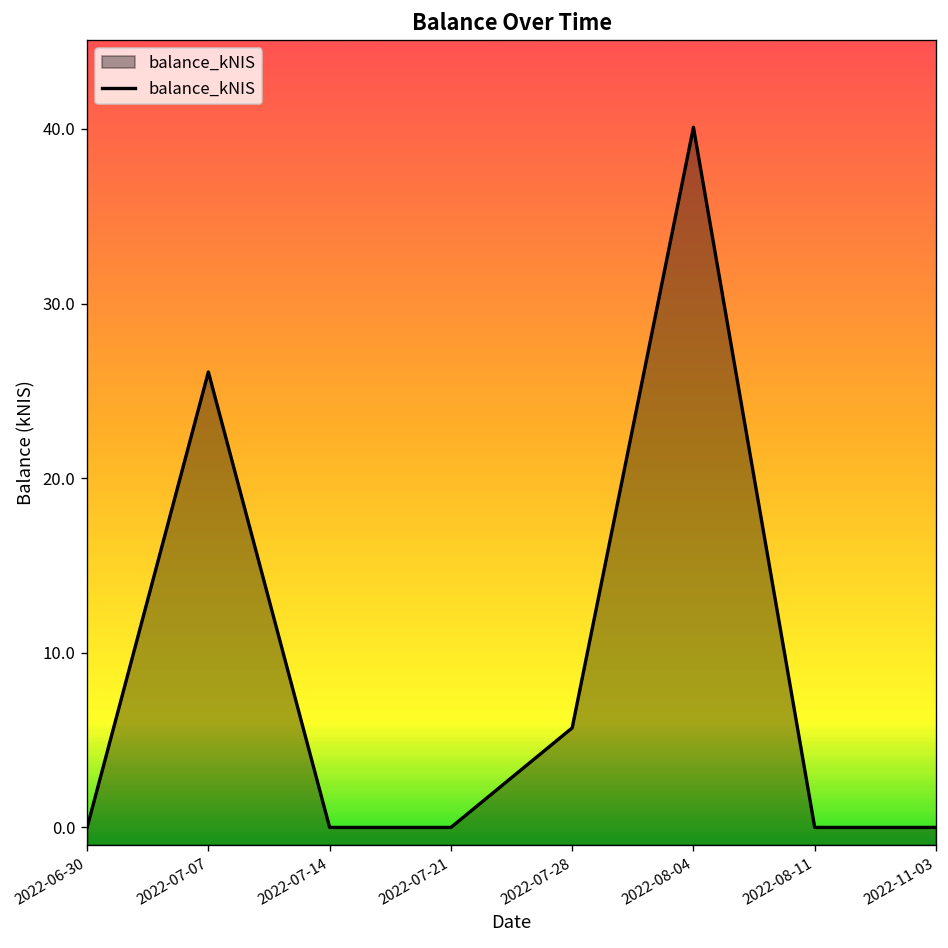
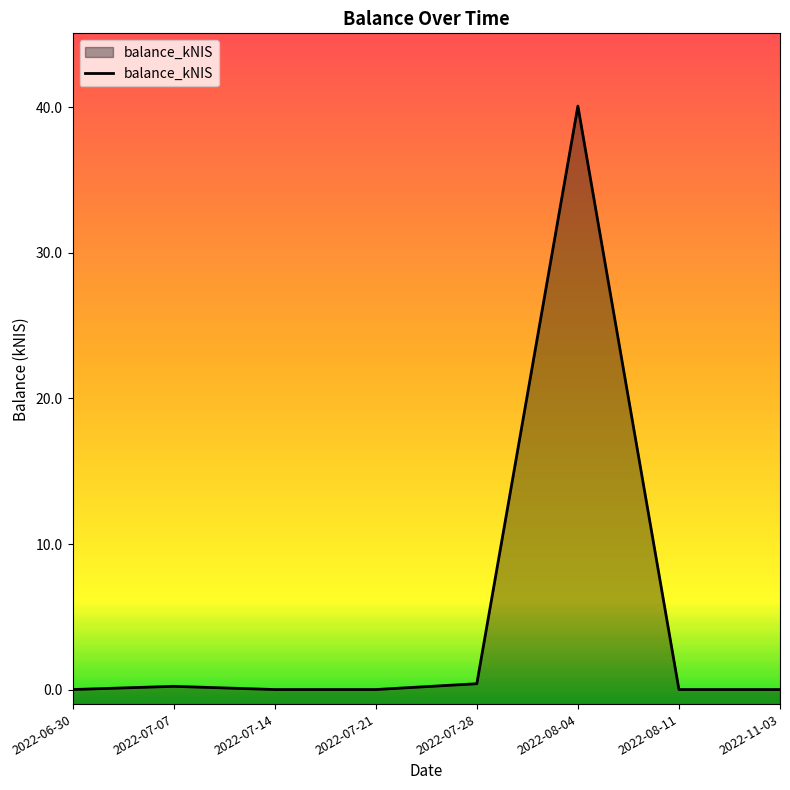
2022-07-07: 26.1 -> 0.2
2022-07-28: 5.7 -> 0.4
